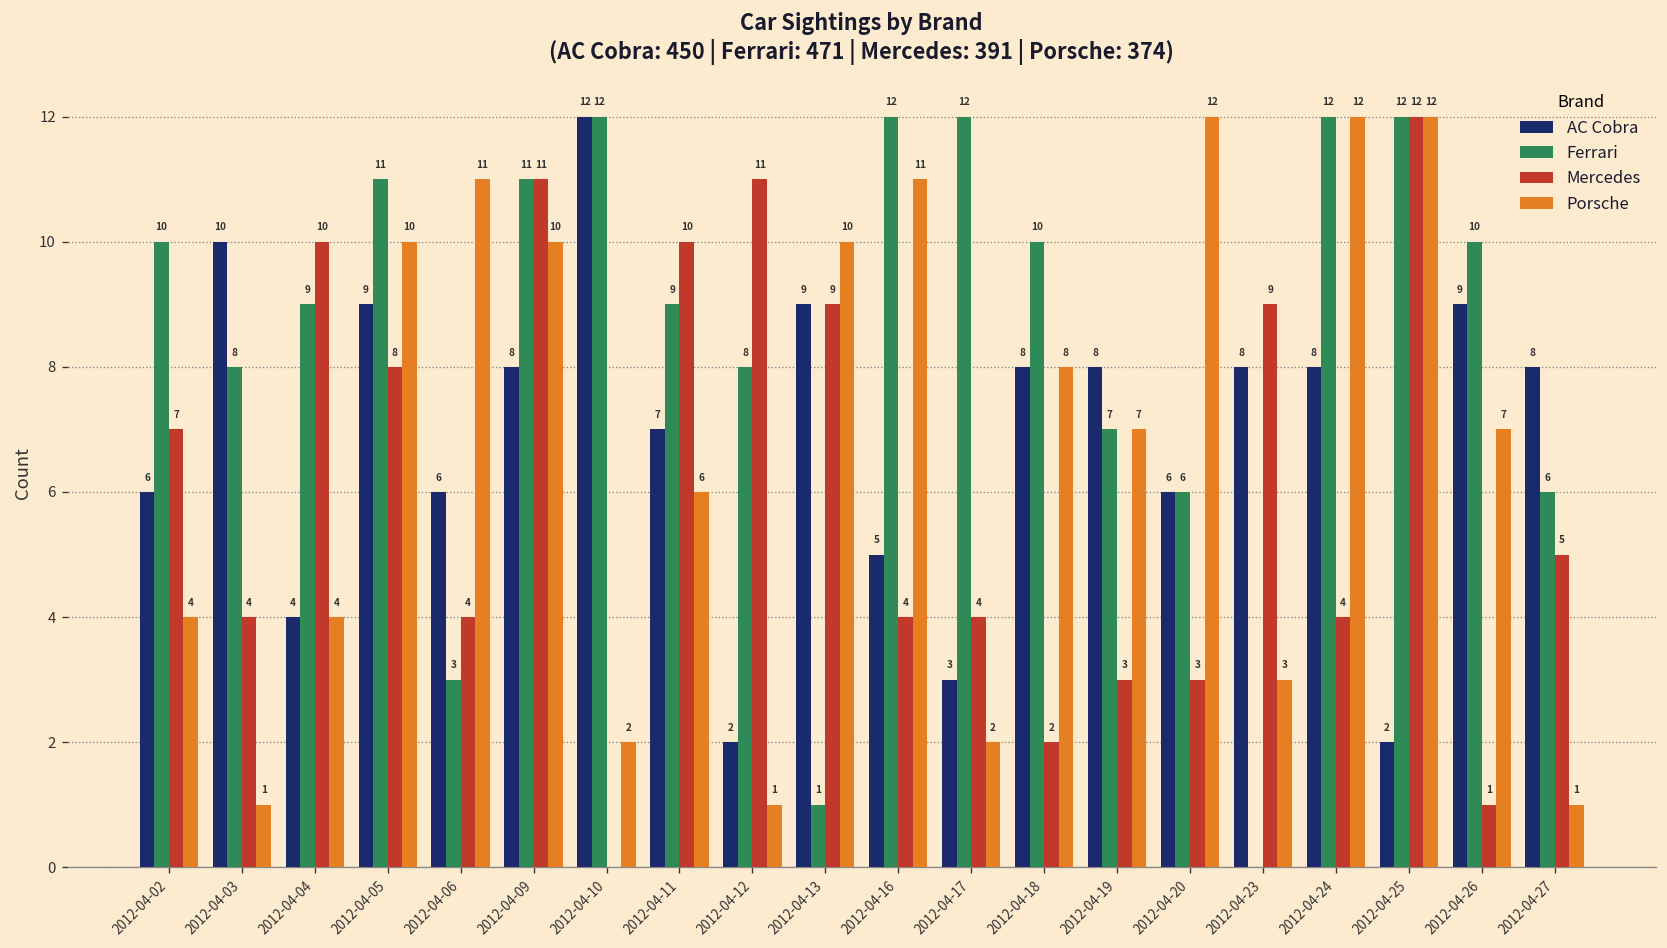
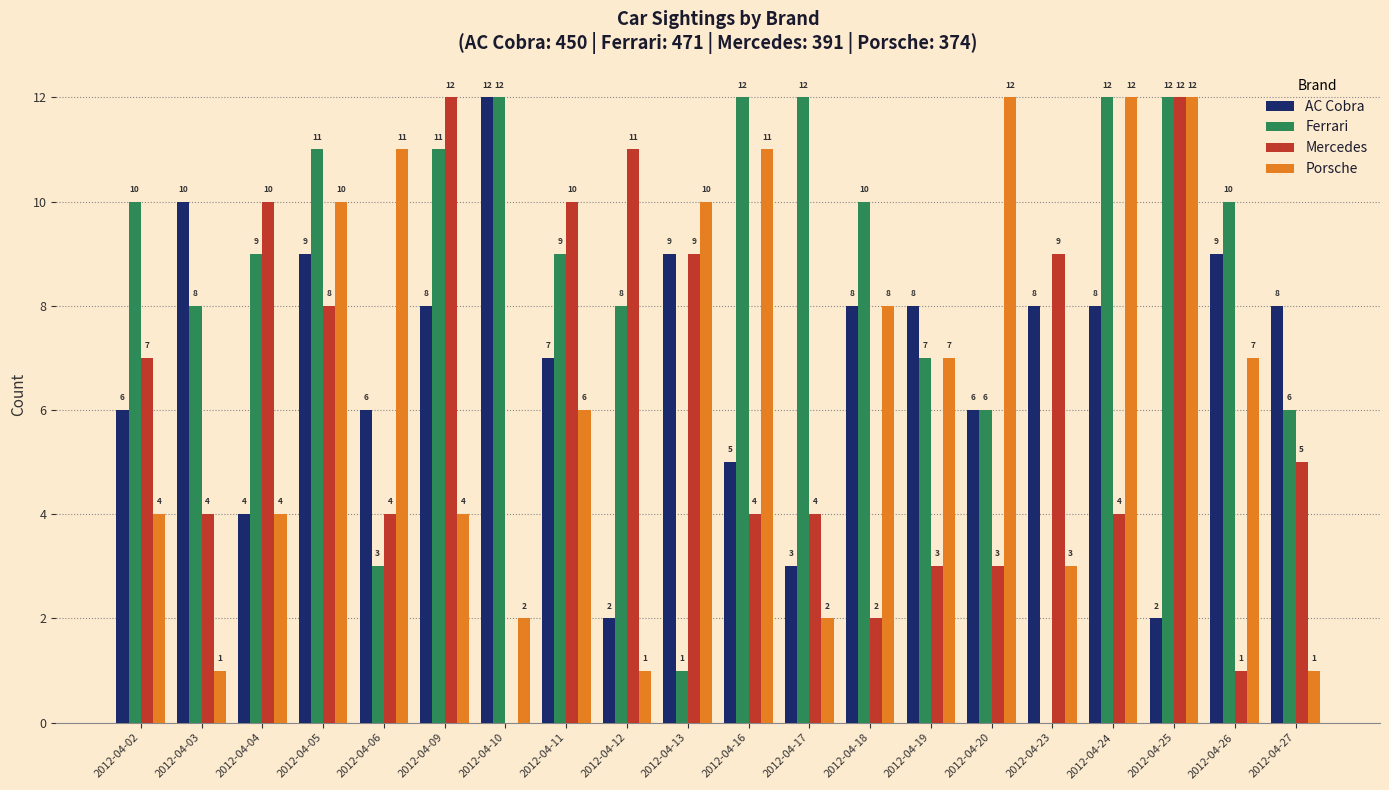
Mercedes, 2012-04-09: 11 -> 12
Porsche, 2012-04-09: 10 -> 4
